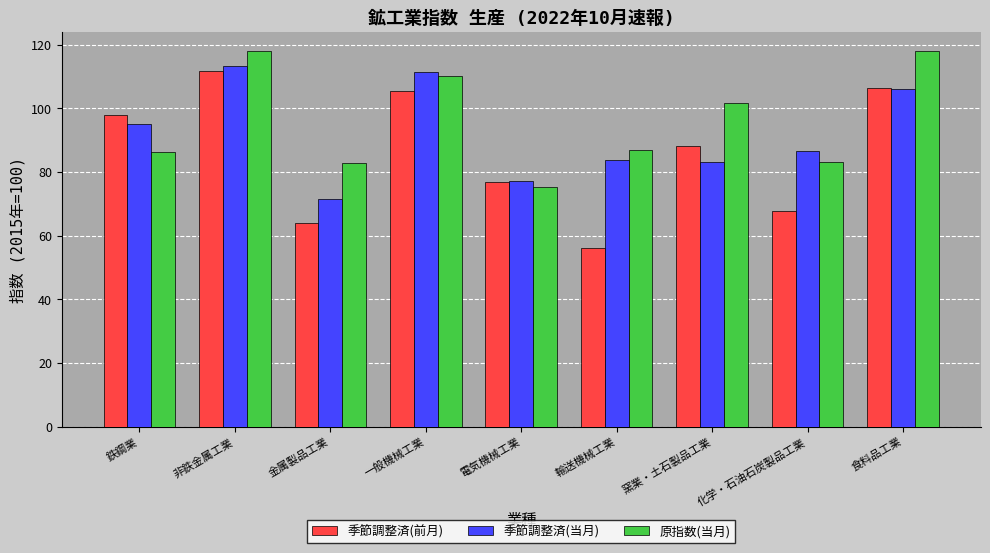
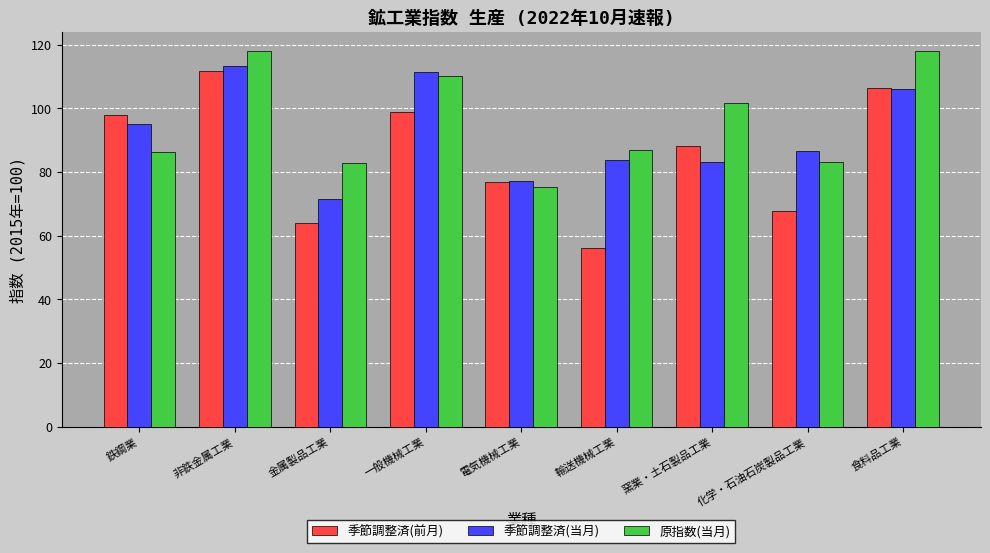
季節調整済(前月), 一般機械工業: 105 -> 99
